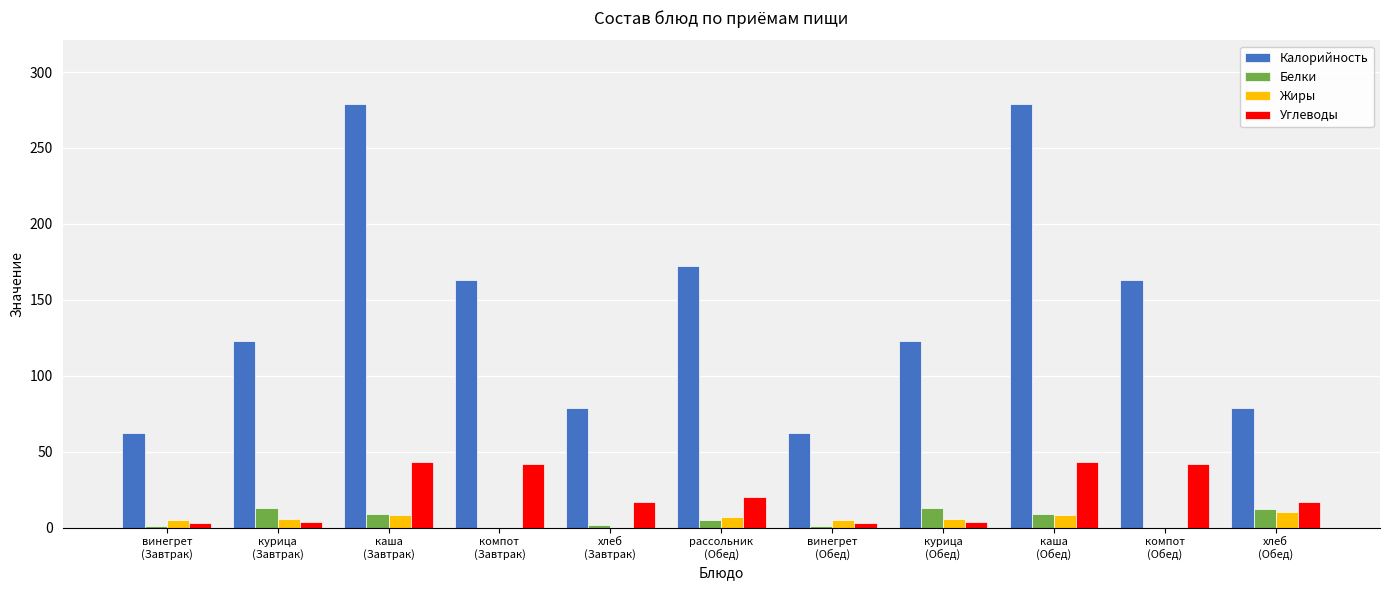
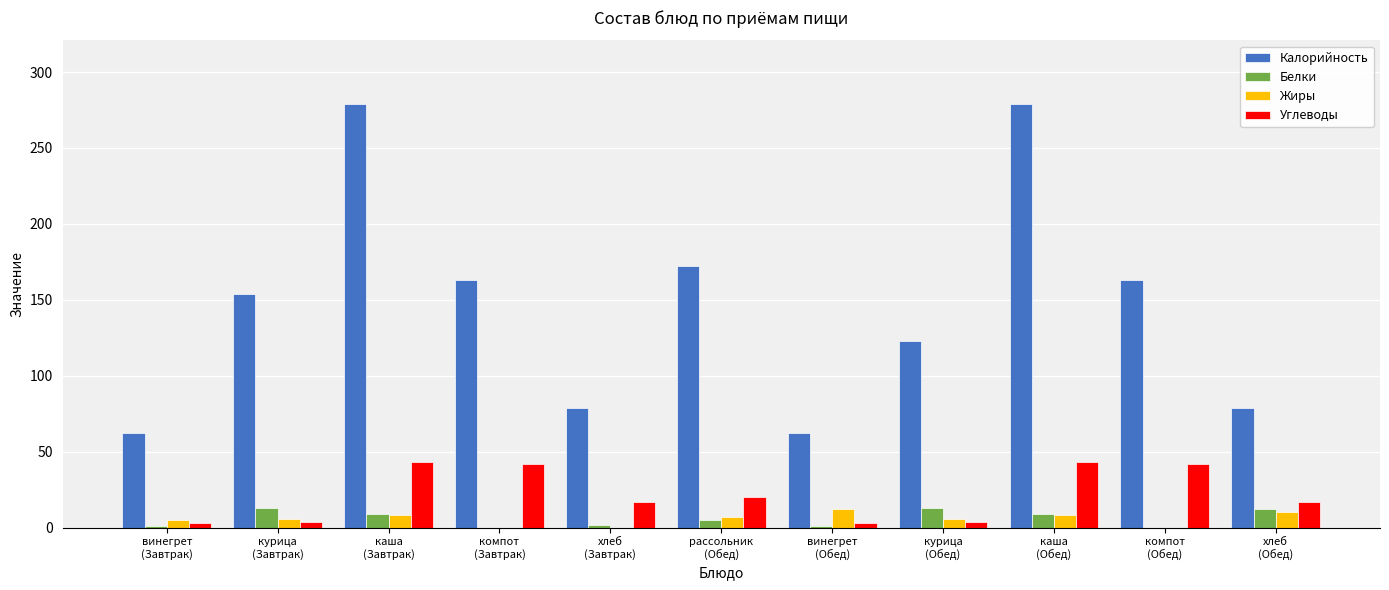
Калорийность, курица (Завтрак): 123 -> 154
Жиры, винегрет (Обед): 5 -> 12
